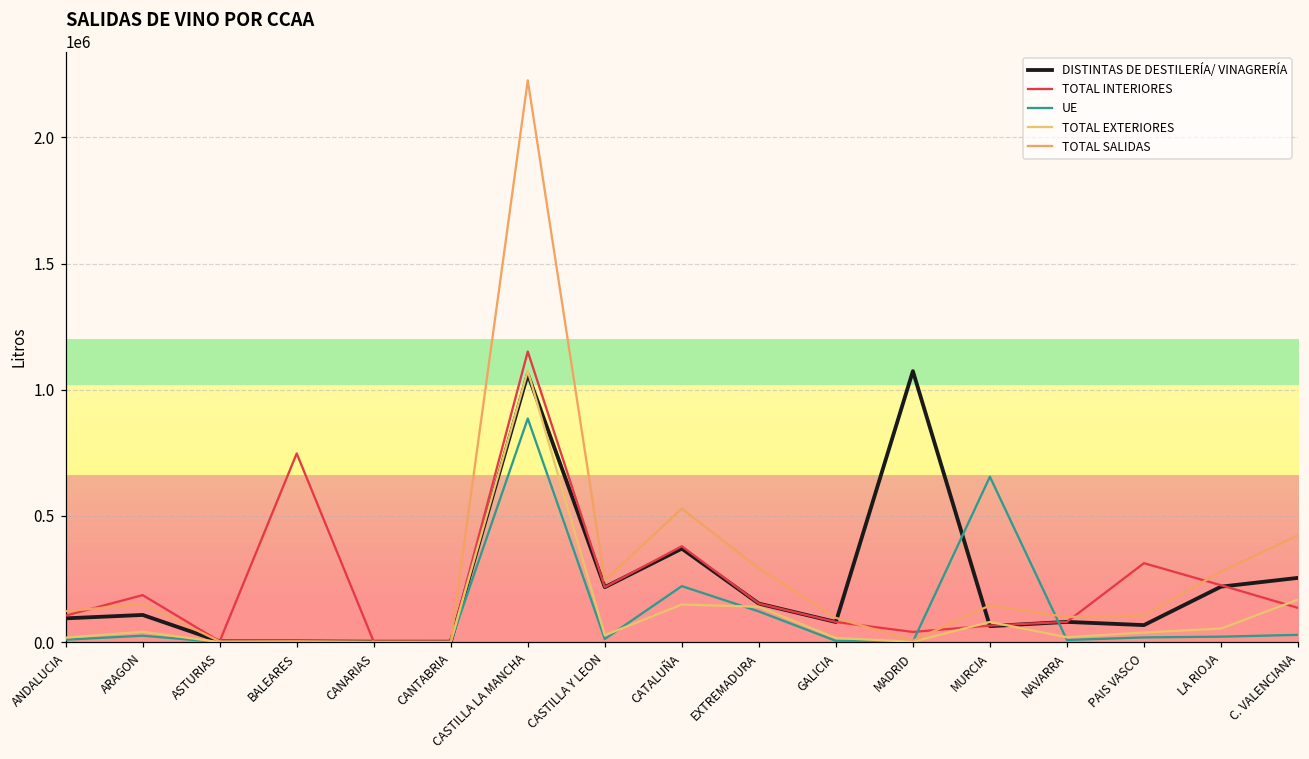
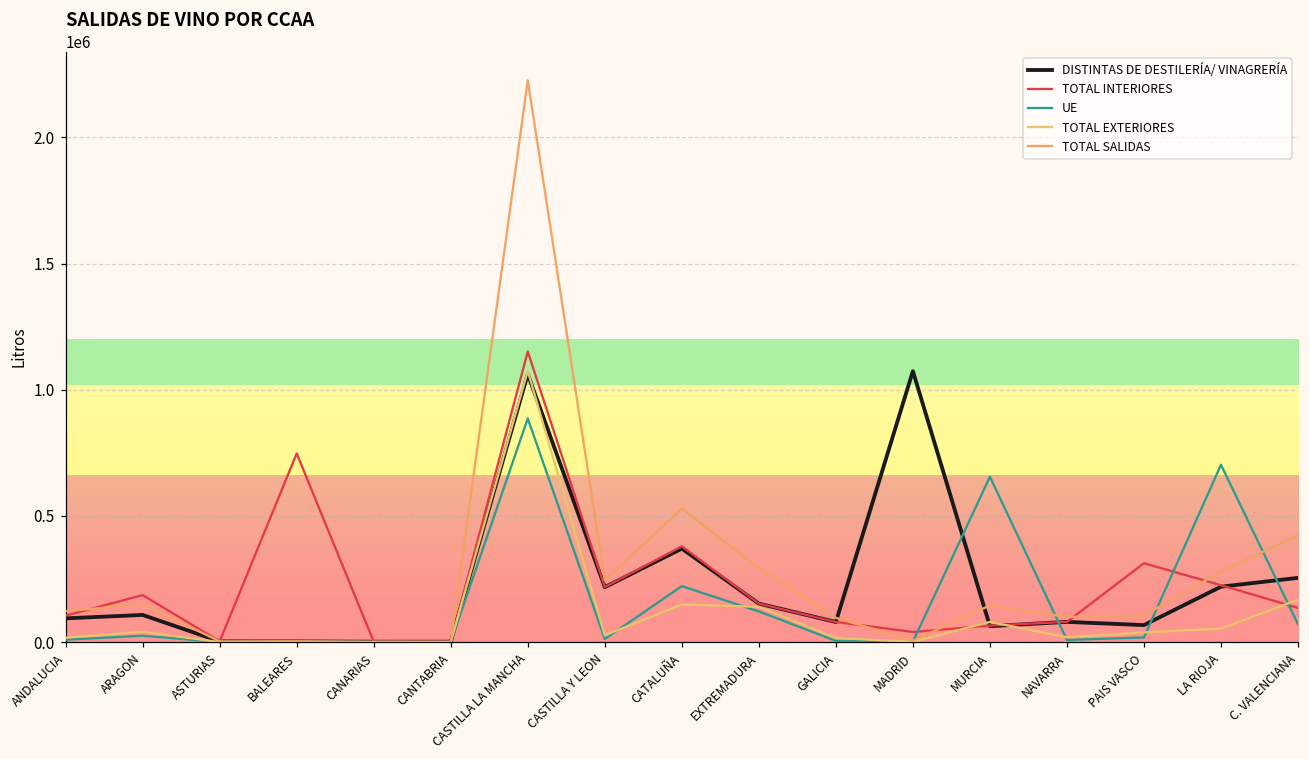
UE, LA RIOJA: 20000 -> 700000
UE, C. VALENCIANA: 30000 -> 70000
